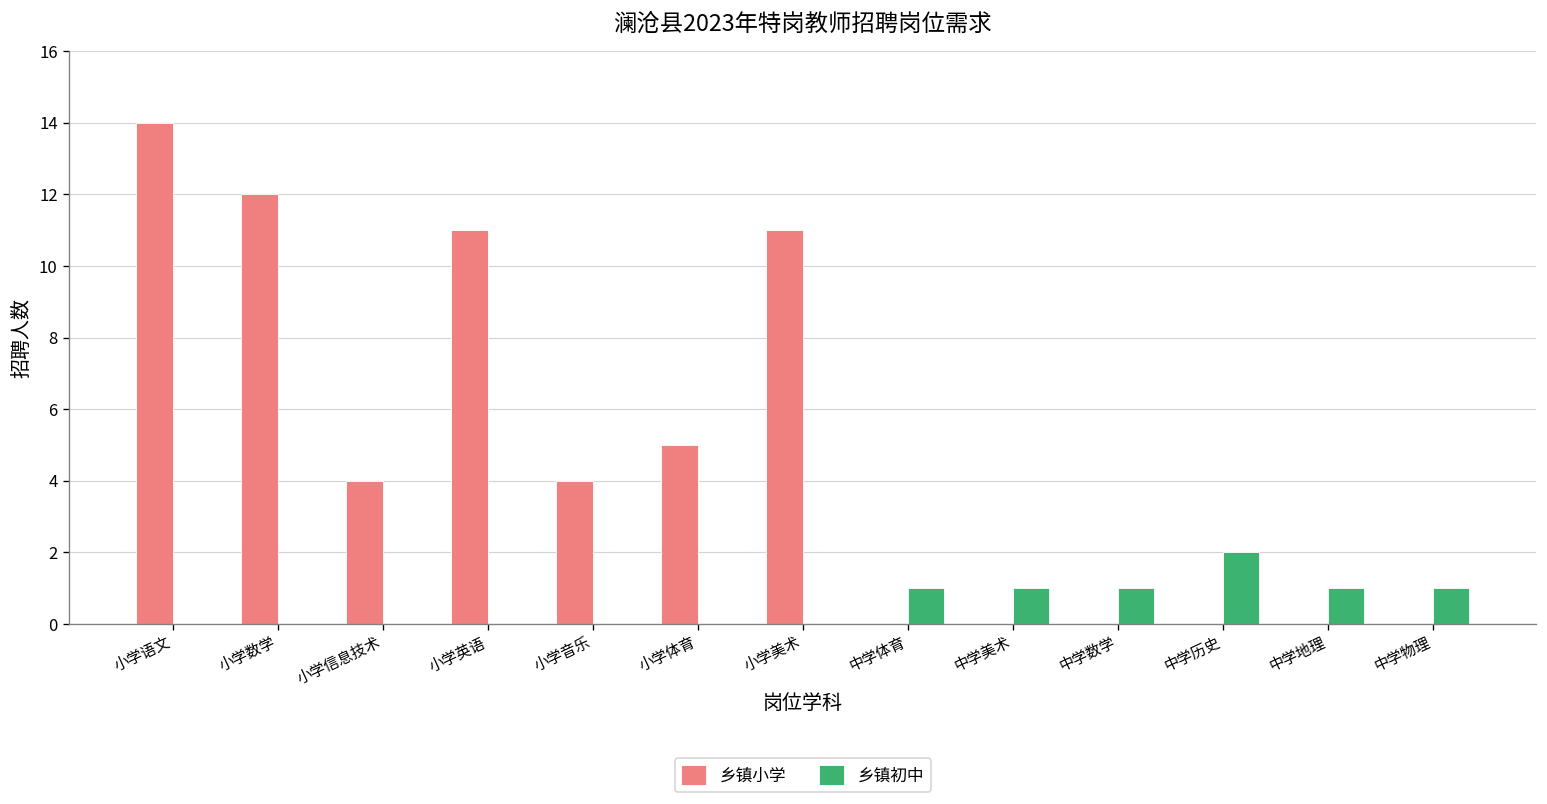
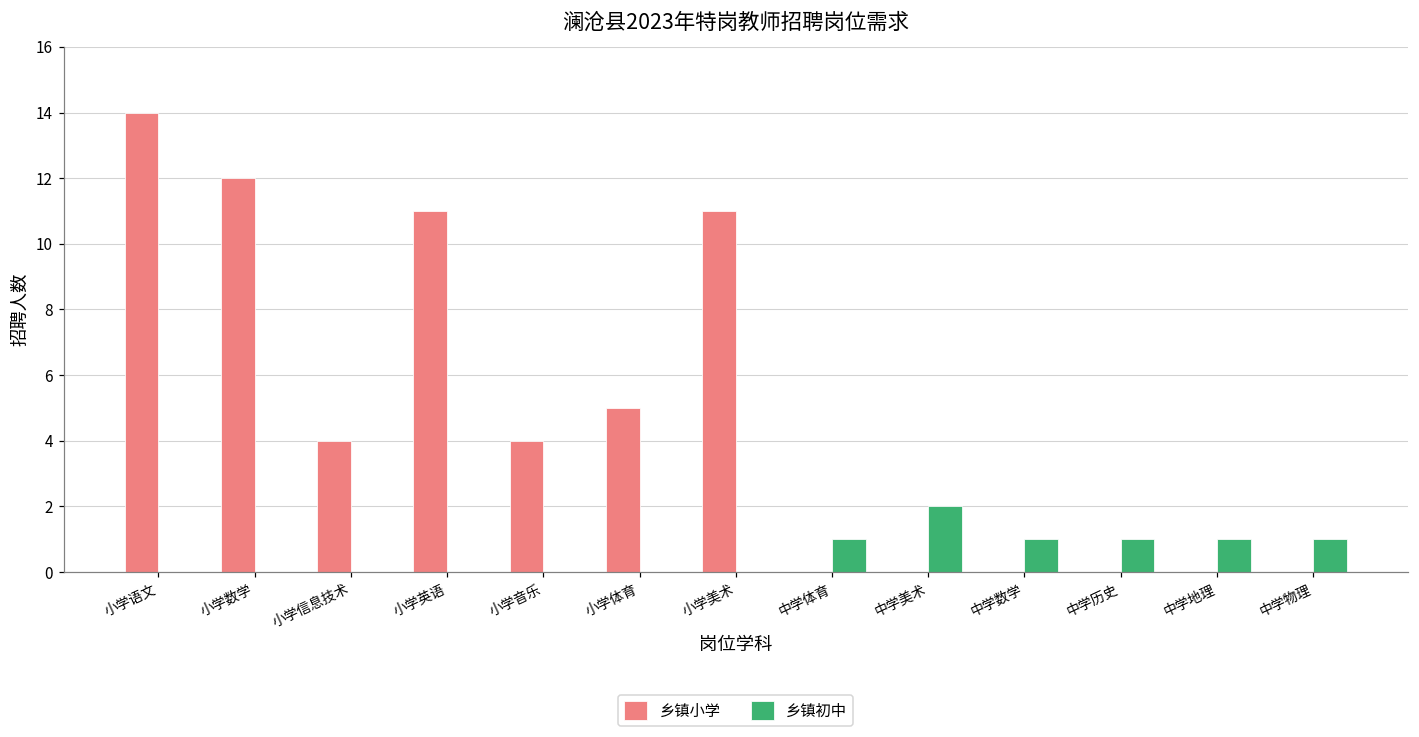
乡镇初中, 中学美术: 1 -> 2
乡镇初中, 中学历史: 2 -> 1
